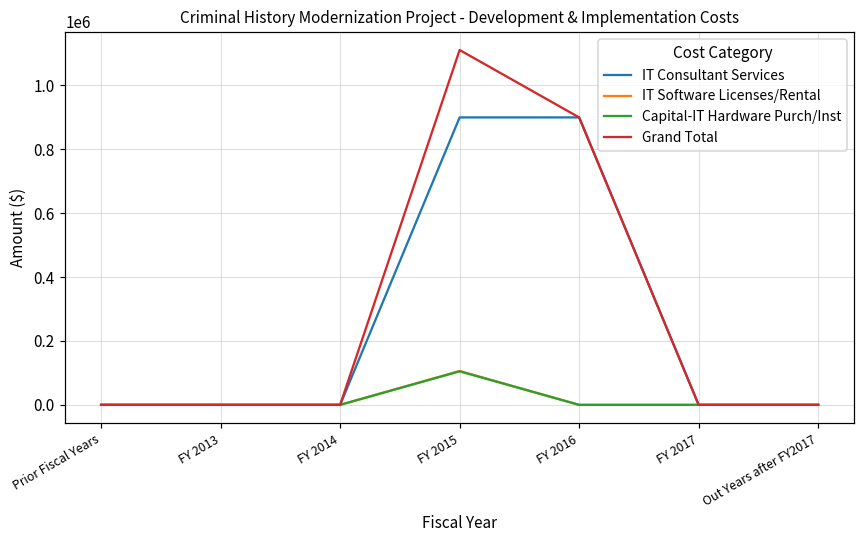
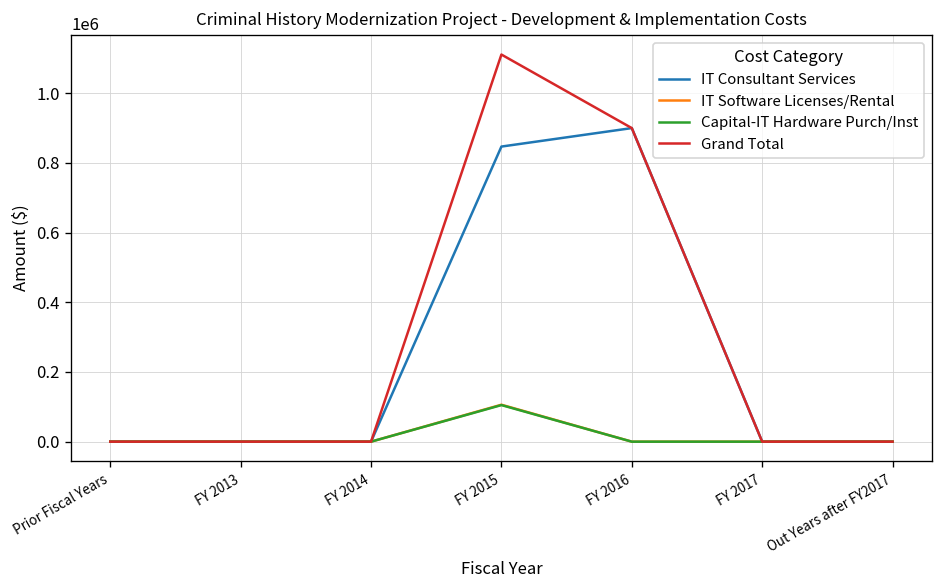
IT Consultant Services, FY 2015: 900000 -> 850000
